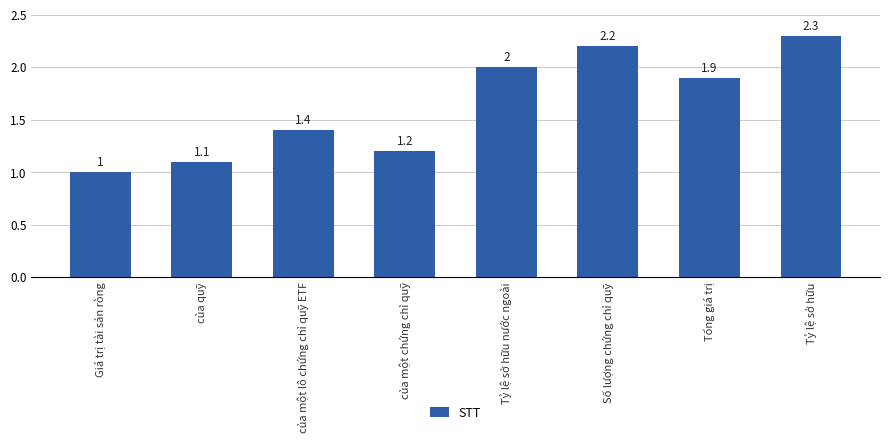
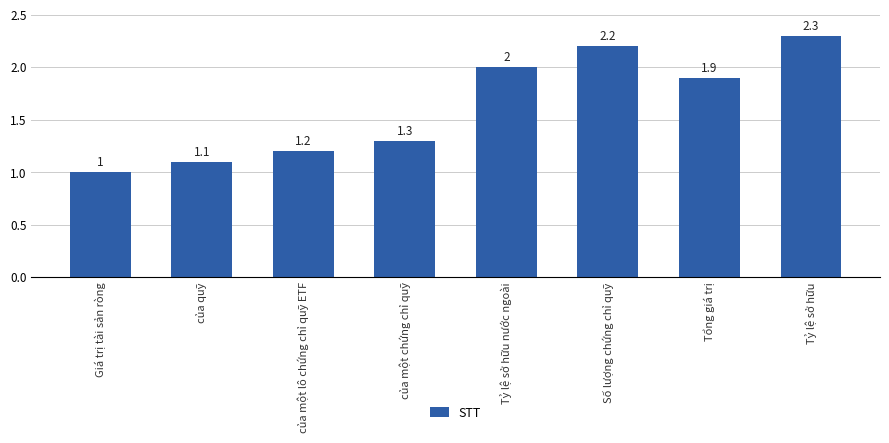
của một lô chứng chỉ quỹ ETF: 1.4 -> 1.2
của một chứng chỉ quỹ: 1.2 -> 1.3
